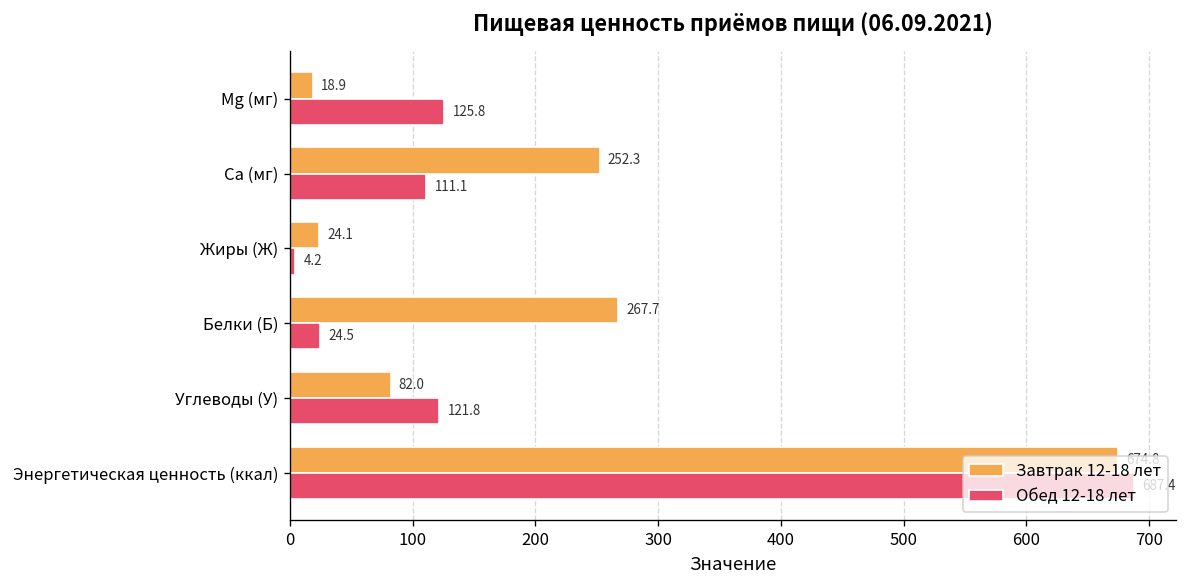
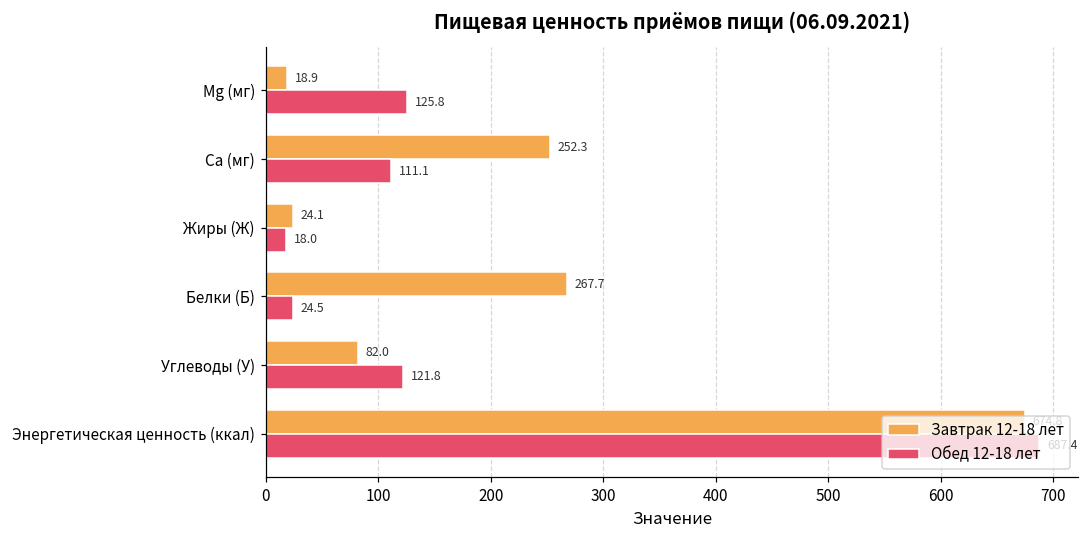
Обед 12-18 лет, Жиры (Ж): 4.2 -> 18.0
